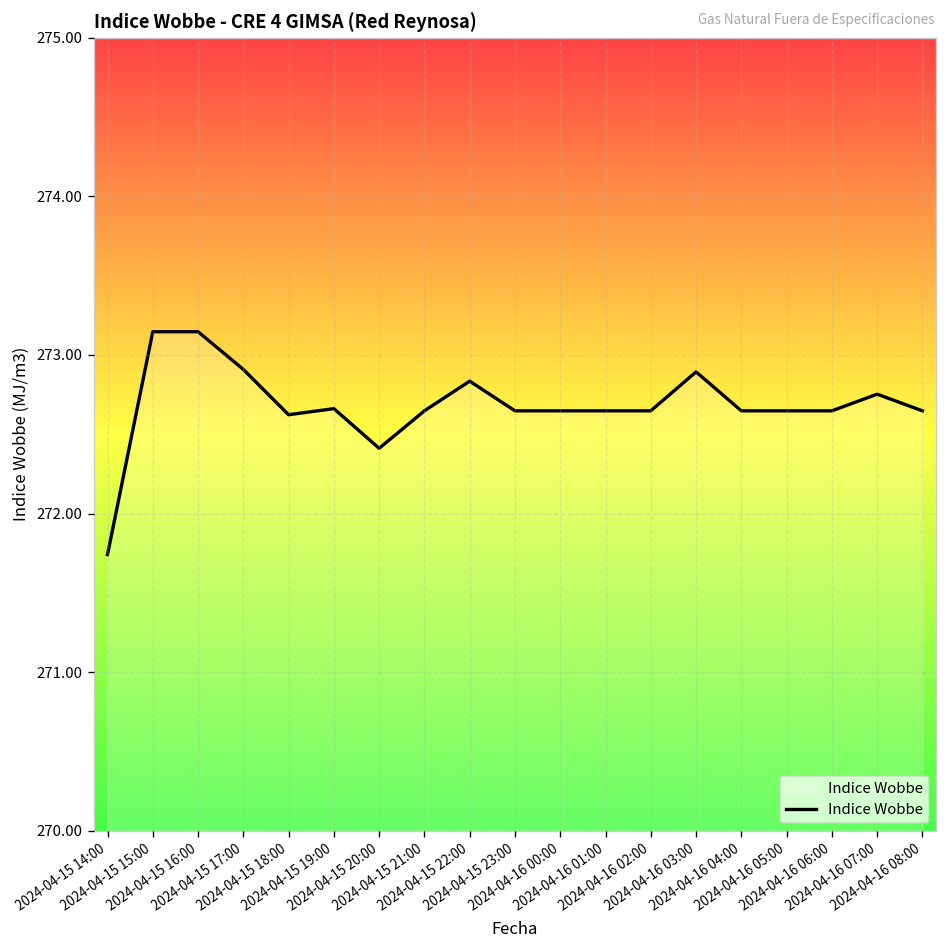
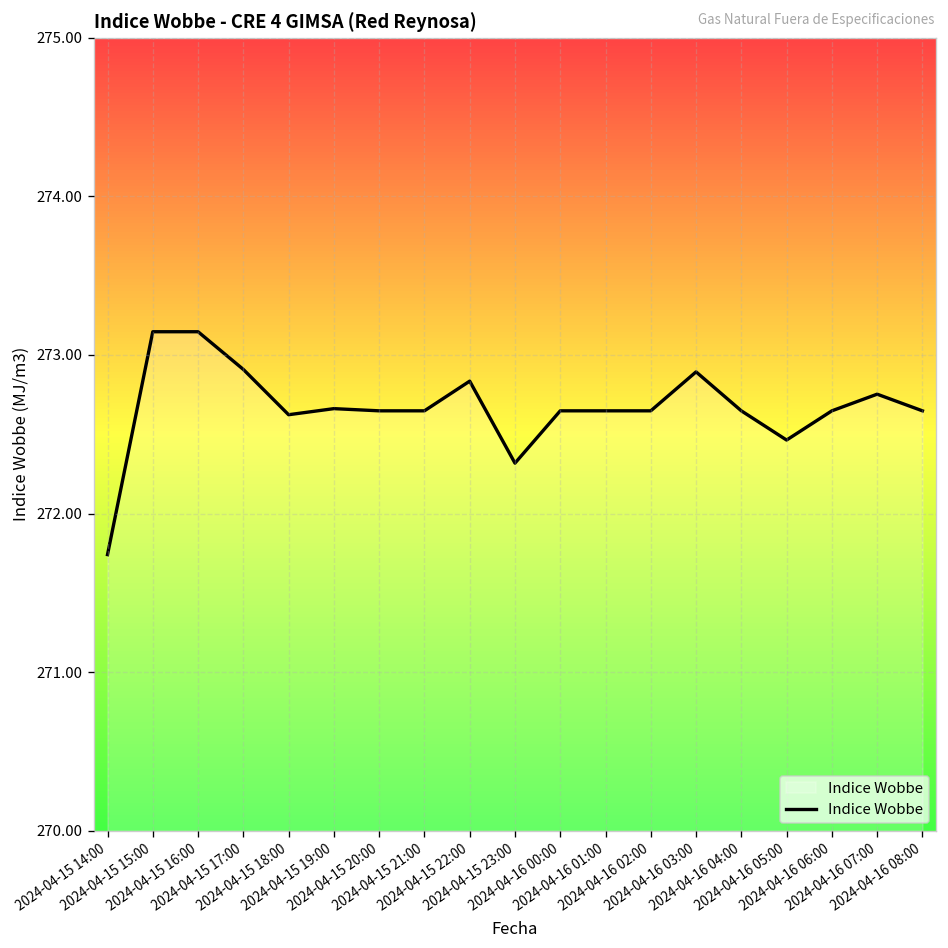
2024-04-15 20:00: 272.41 -> 272.65
2024-04-15 23:00: 272.65 -> 272.32
2024-04-16 05:00: 272.65 -> 272.46
